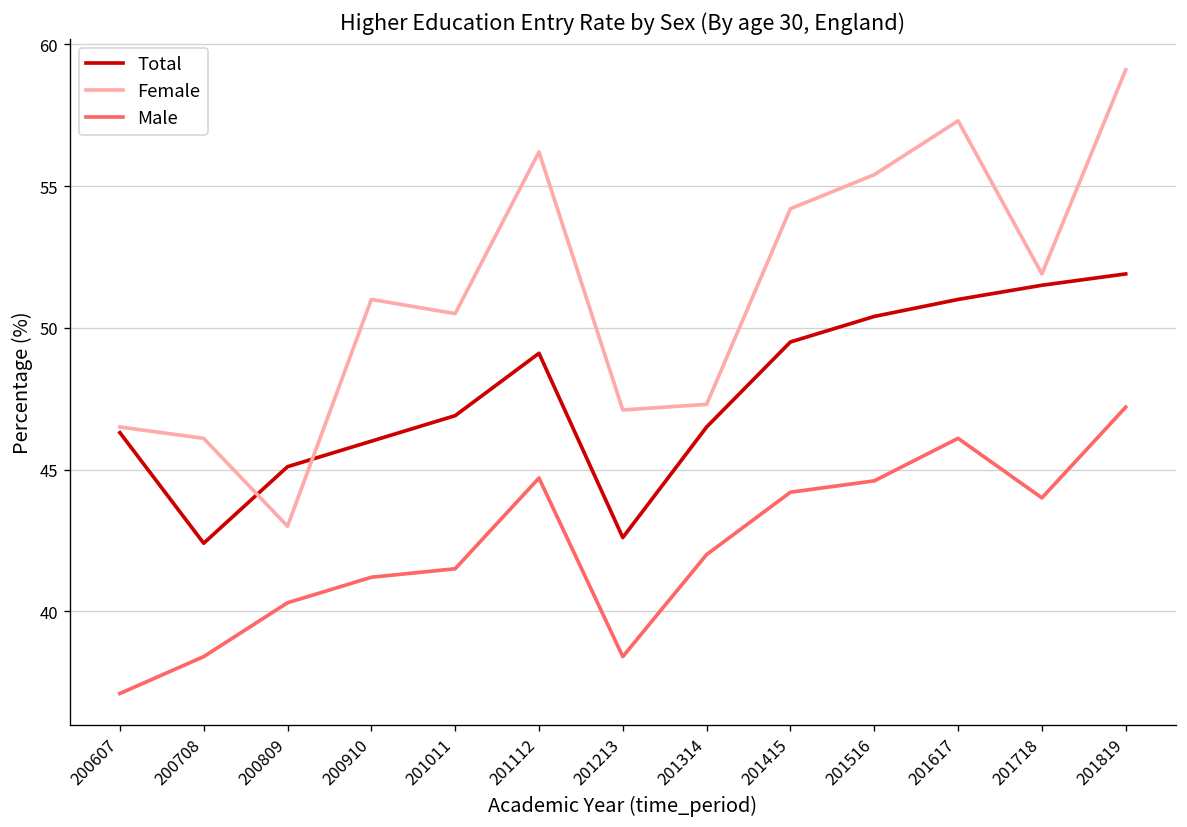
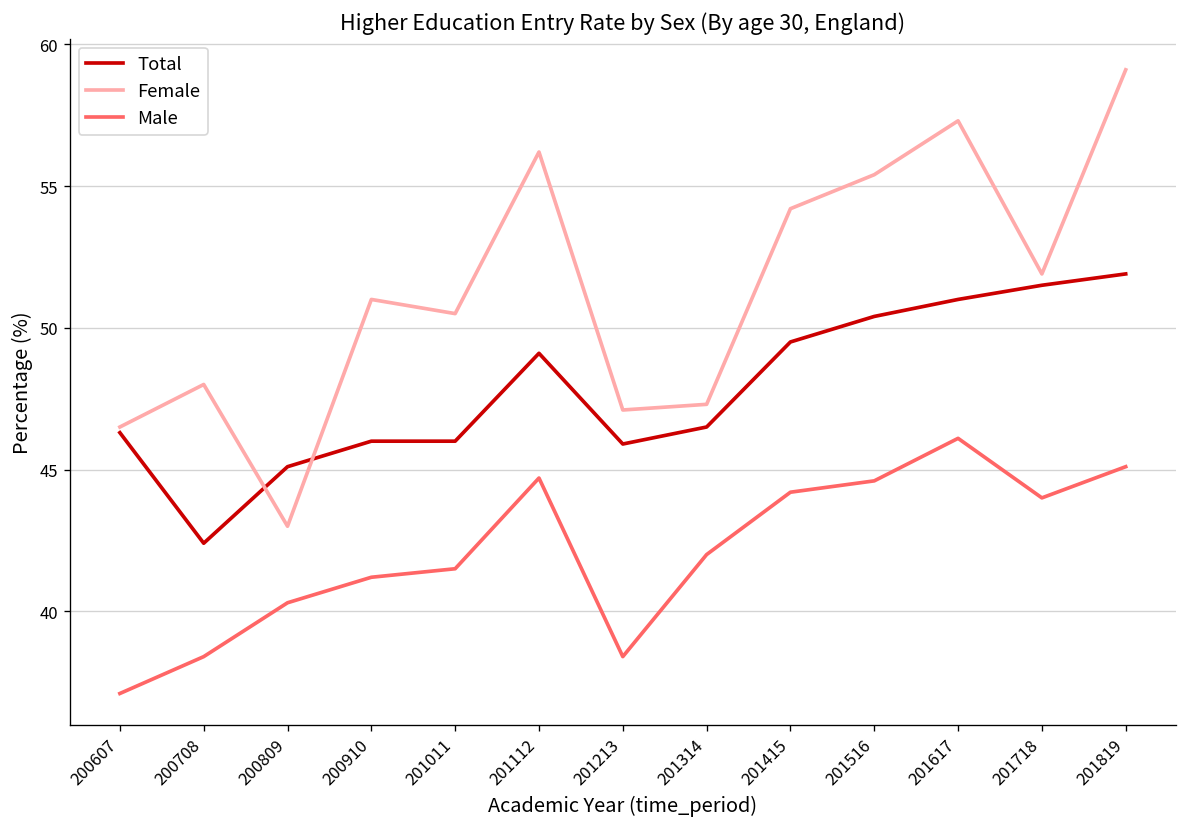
Female, 200708: 46.1 -> 48.0
Total, 201011: 46.9 -> 46.0
Total, 201213: 42.6 -> 45.9
Male, 201819: 47.2 -> 45.1
